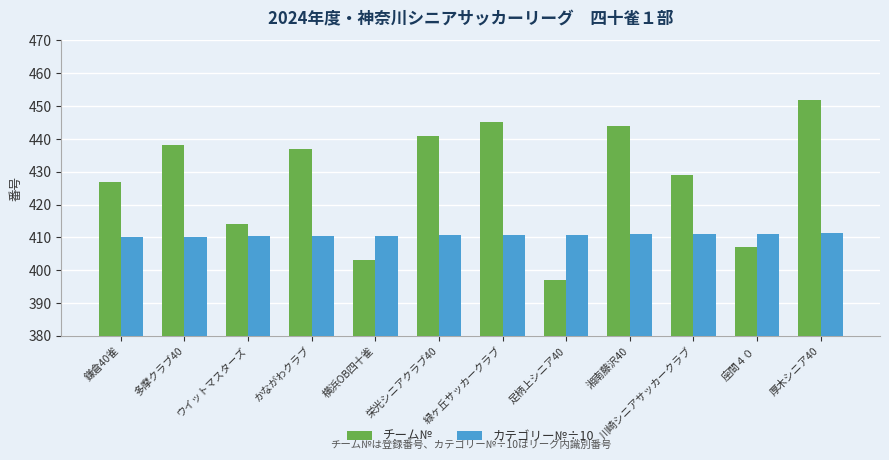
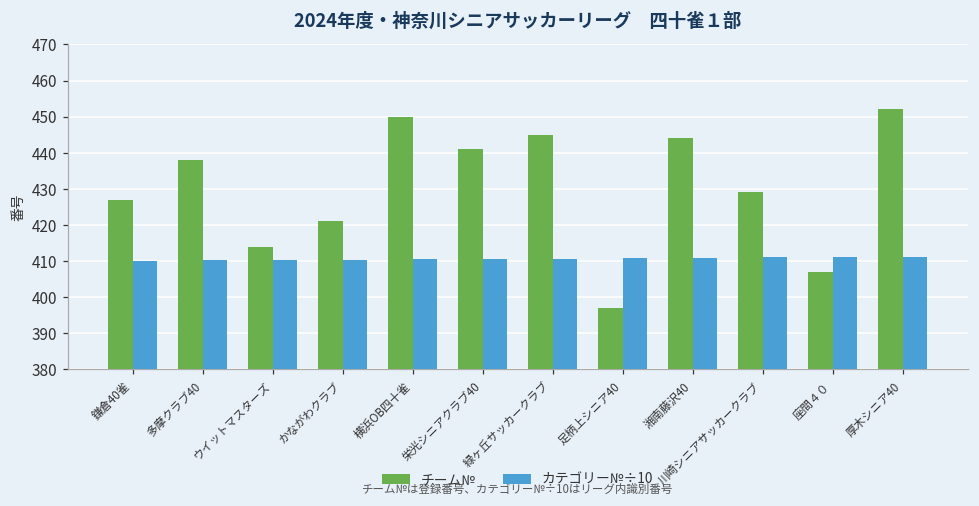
チーム№, かながわクラブ: 437 -> 421
チーム№, 横浜OB四十雀: 403 -> 450
